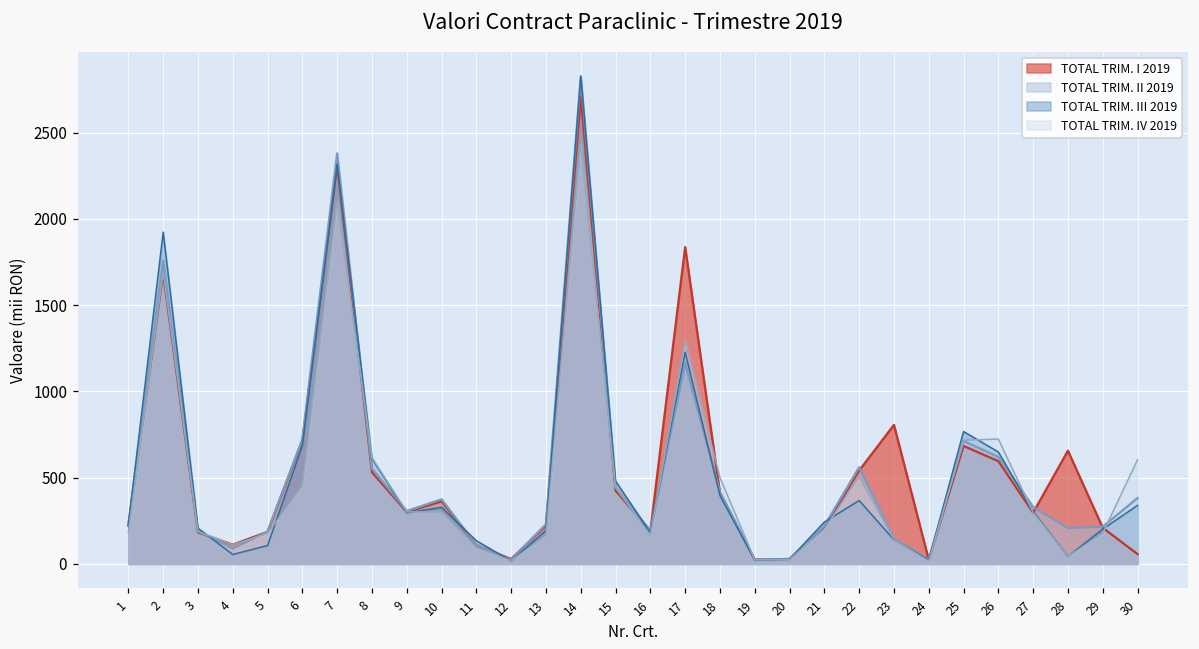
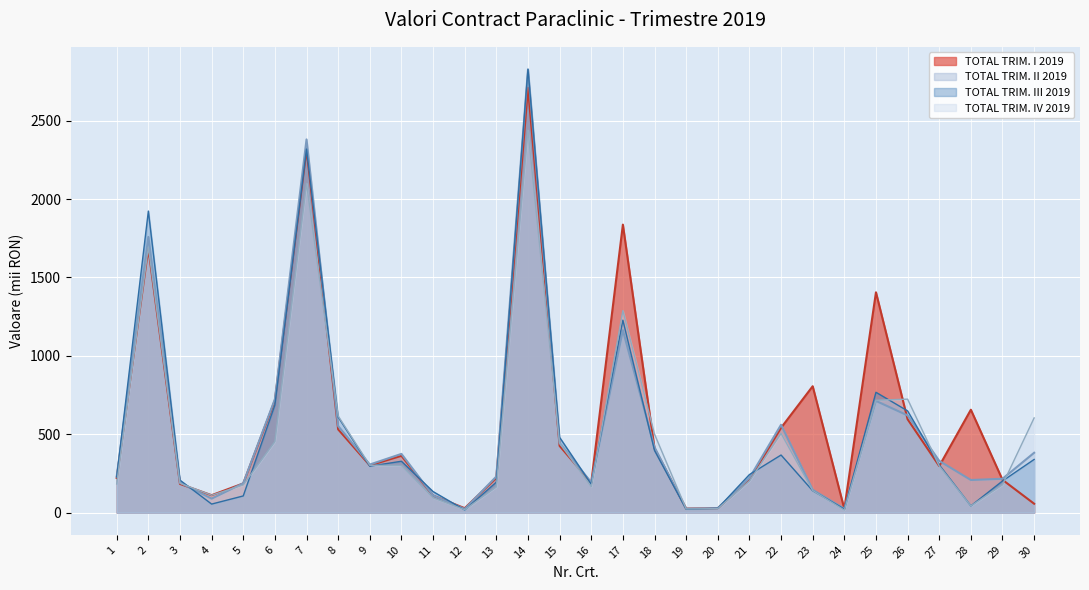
TOTAL TRIM. I 2019, 25: 680 -> 1410
